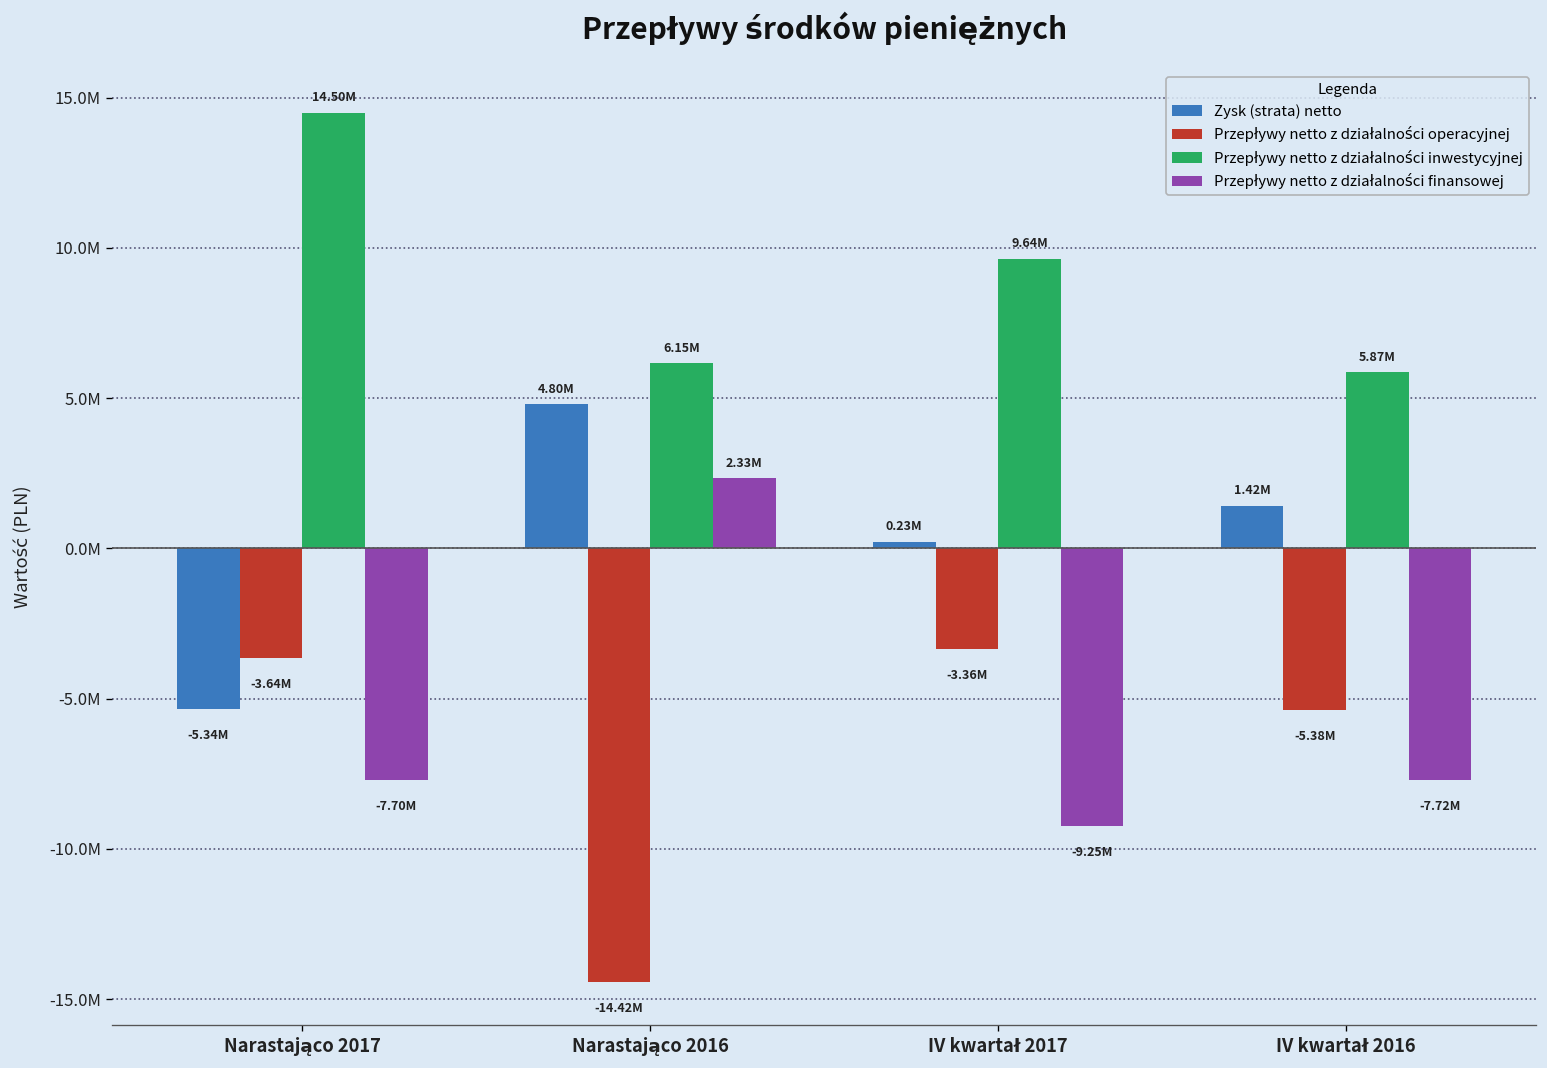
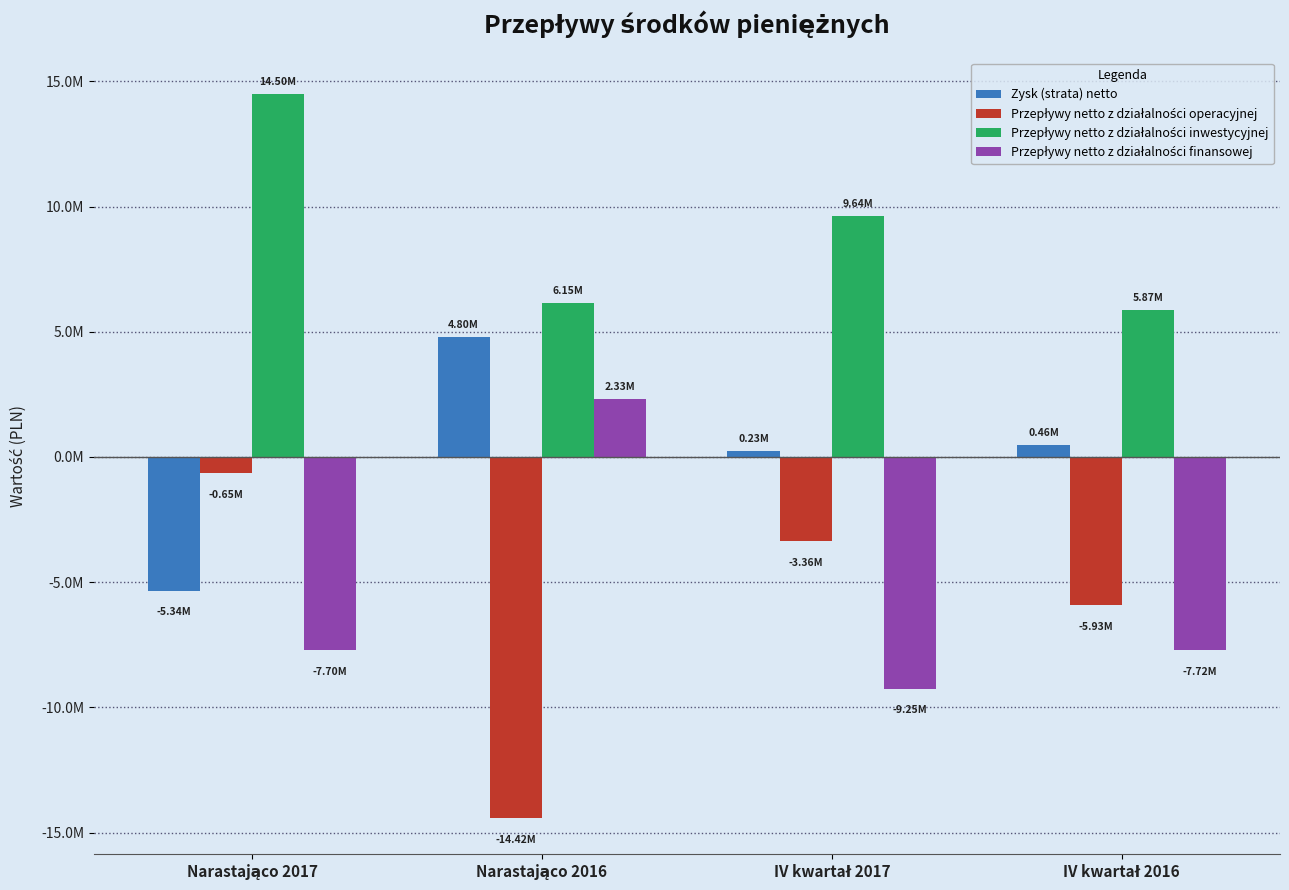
Przepływy netto z działalności operacyjnej, Narastająco 2017: -3.64M -> -0.65M
Zysk (strata) netto, IV kwartał 2016: 1.42M -> 0.46M
Przepływy netto z działalności operacyjnej, IV kwartał 2016: -5.38M -> -5.93M
